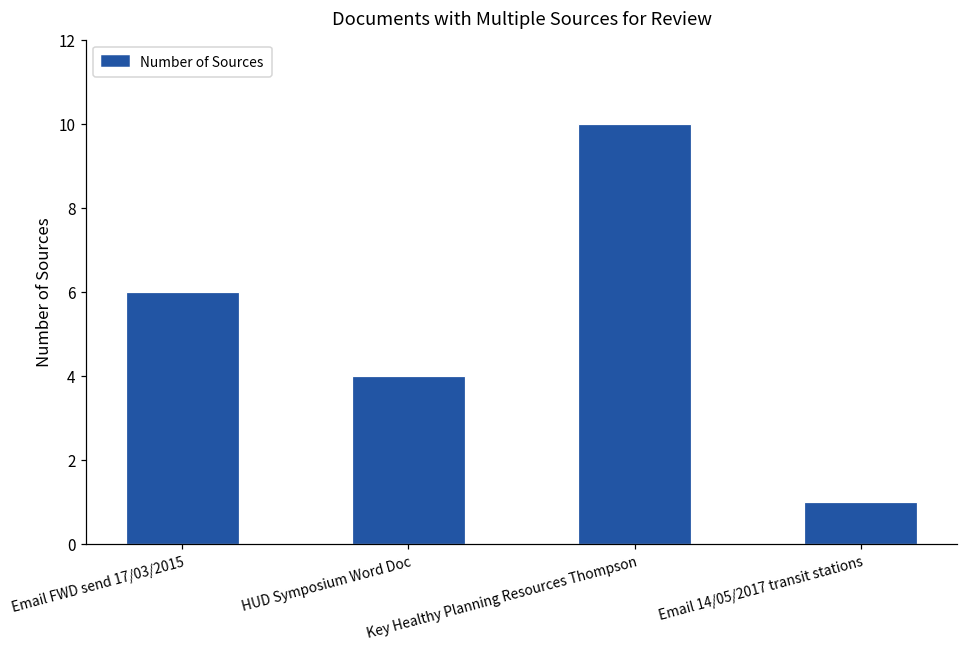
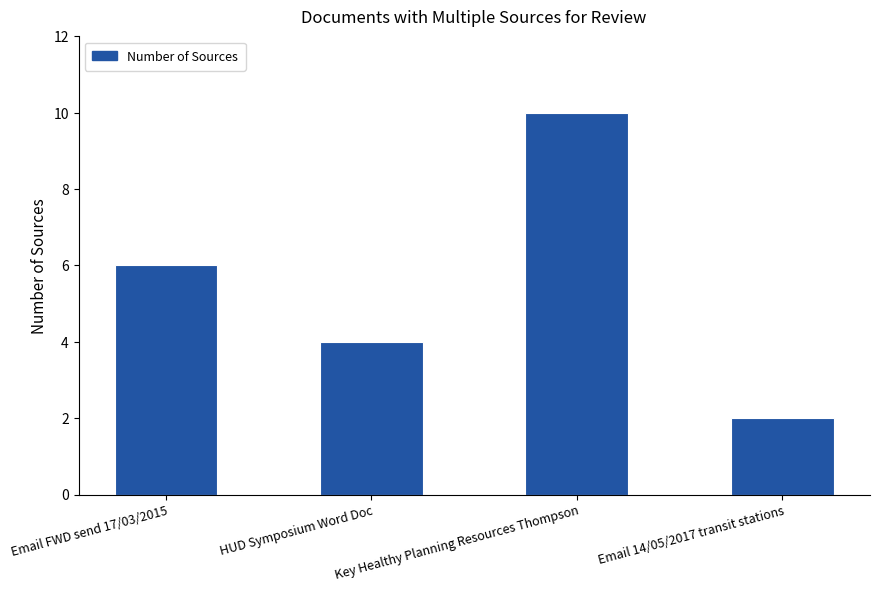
Email 14/05/2017 transit stations: 1 -> 2
